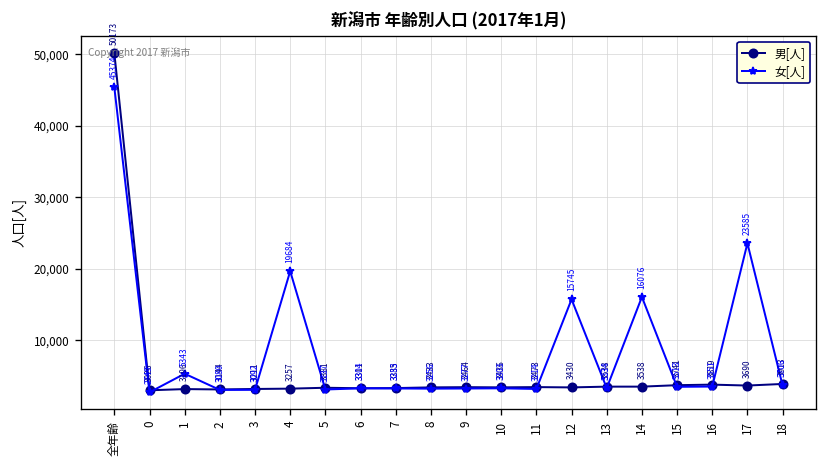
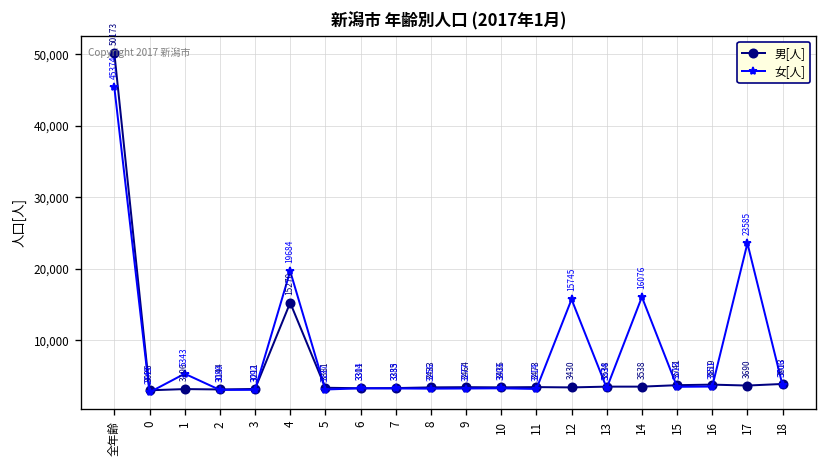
男[人], 4: 3257 -> 15270
